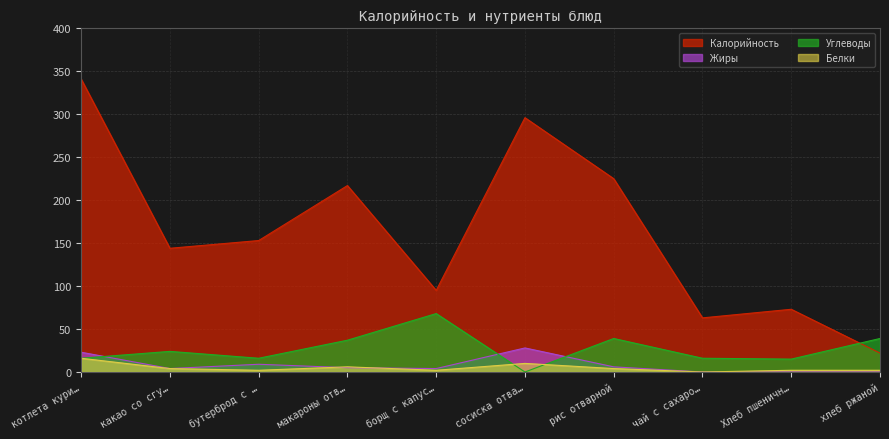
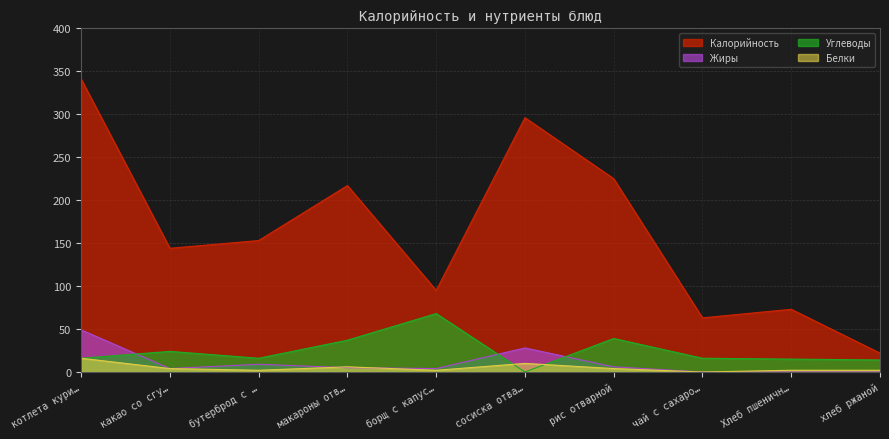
Жиры, котлета кури…: 20 -> 50
Углеводы, хлеб ржаной: 40 -> 10
